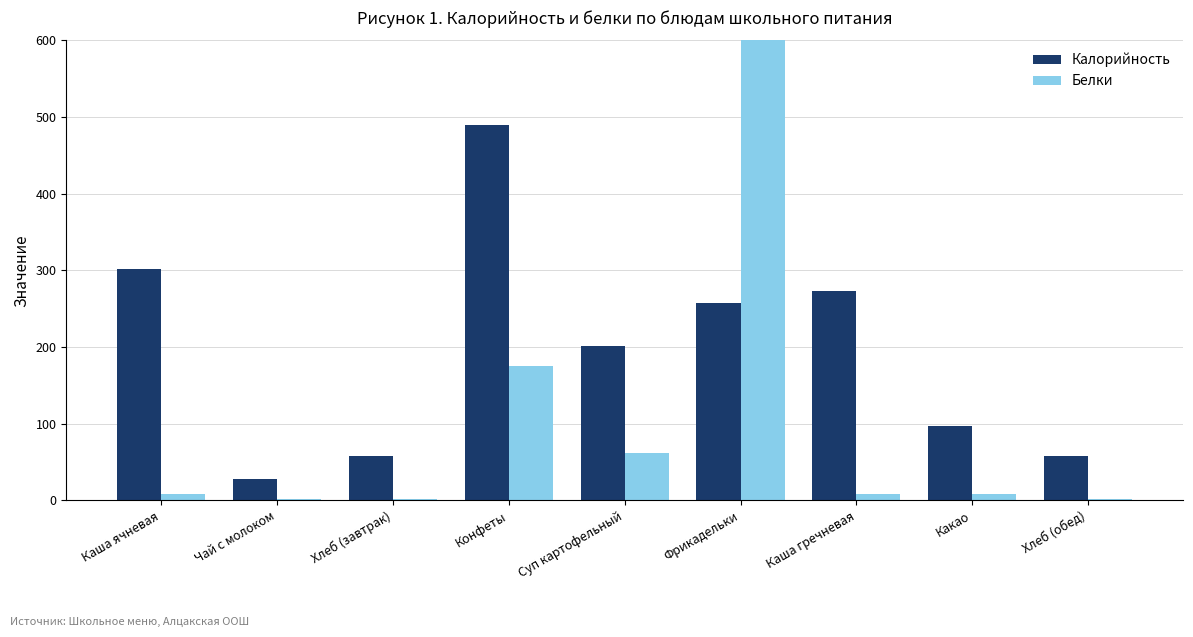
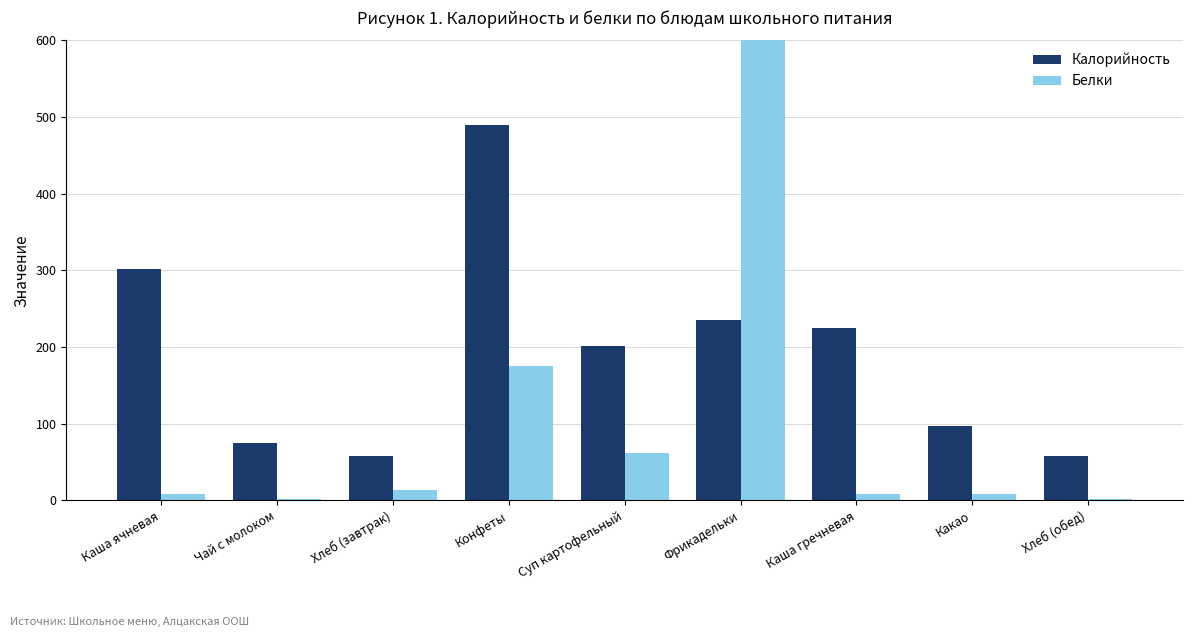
Калорийность, Чай с молоком: 30 -> 70
Белки, Хлеб (завтрак): 0 -> 10
Калорийность, Фрикадельки: 260 -> 230
Калорийность, Каша гречневая: 270 -> 220
